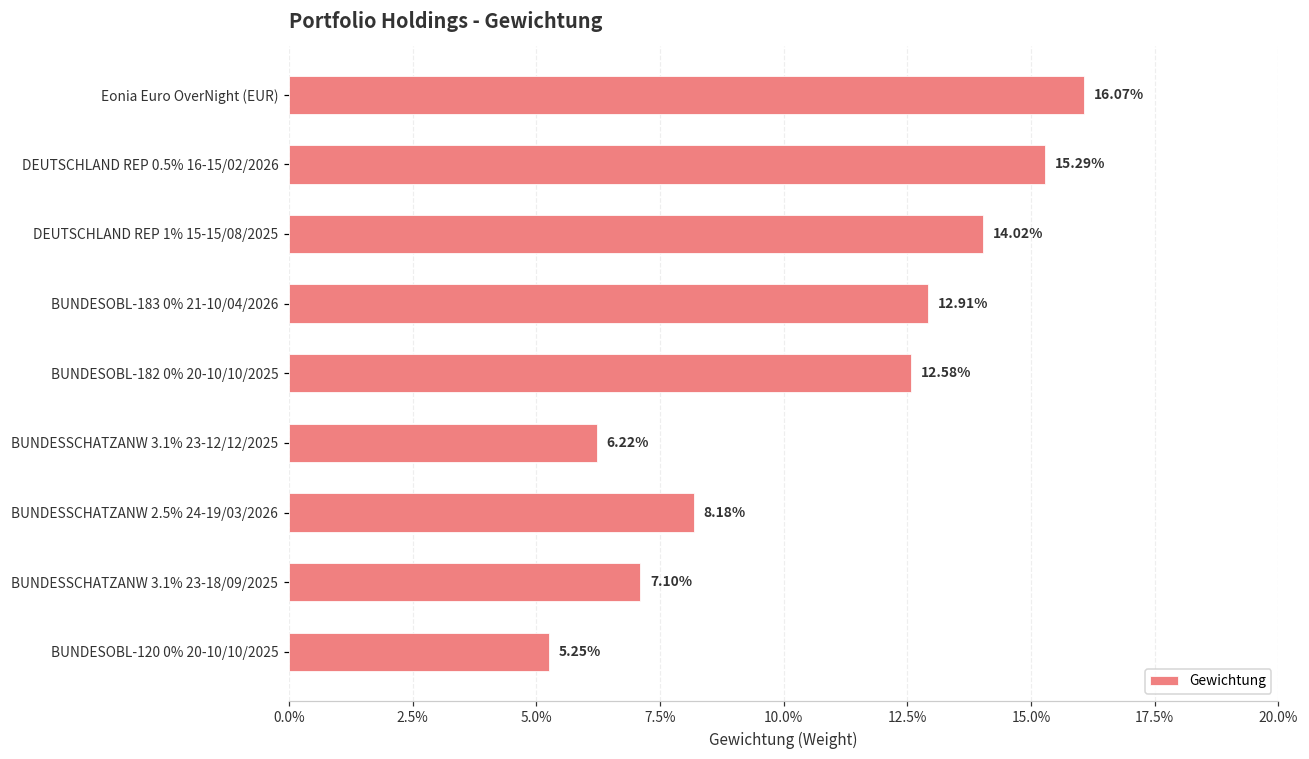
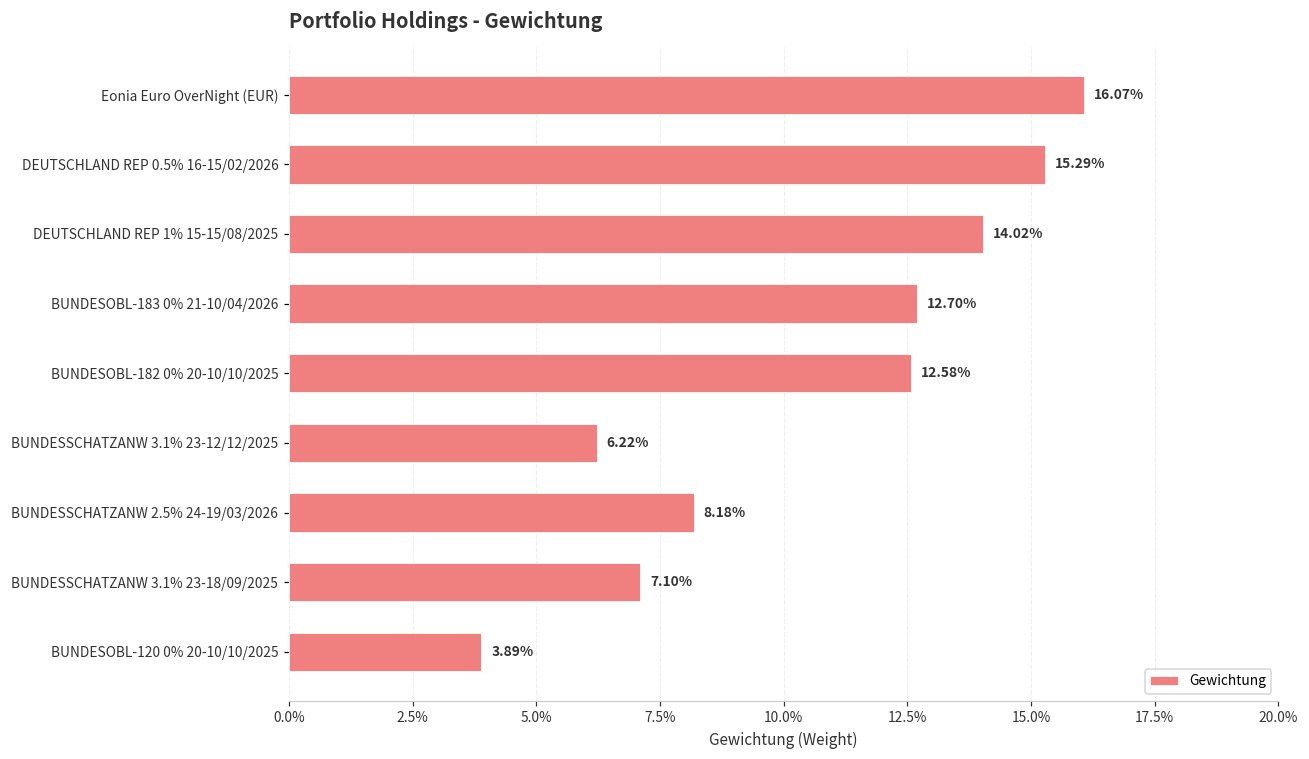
BUNDESOBL-183 0% 21-10/04/2026: 12.91% -> 12.70%
BUNDESOBL-120 0% 20-10/10/2025: 5.25% -> 3.89%
